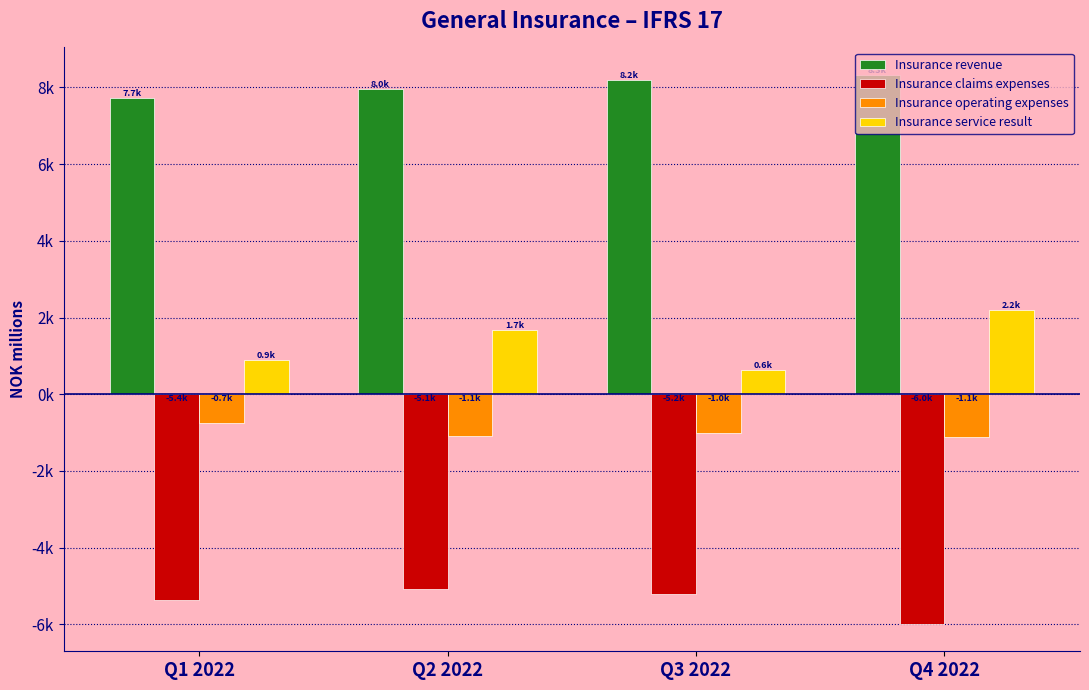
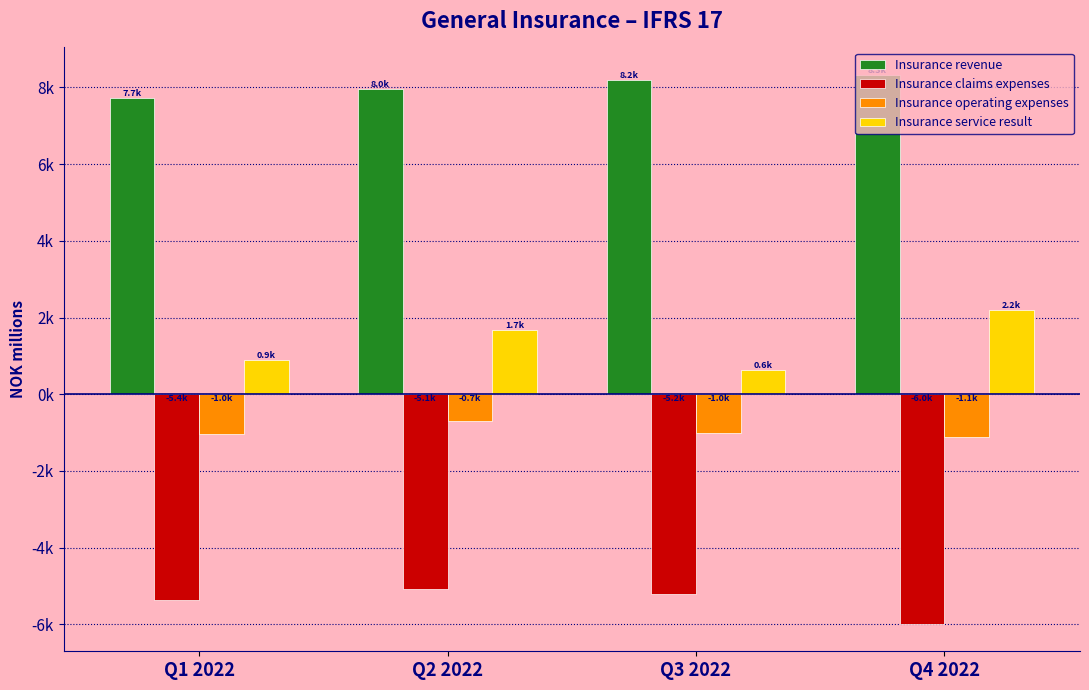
Insurance operating expenses, Q1 2022: -0.7k -> -1.0k
Insurance operating expenses, Q2 2022: -1.1k -> -0.7k
